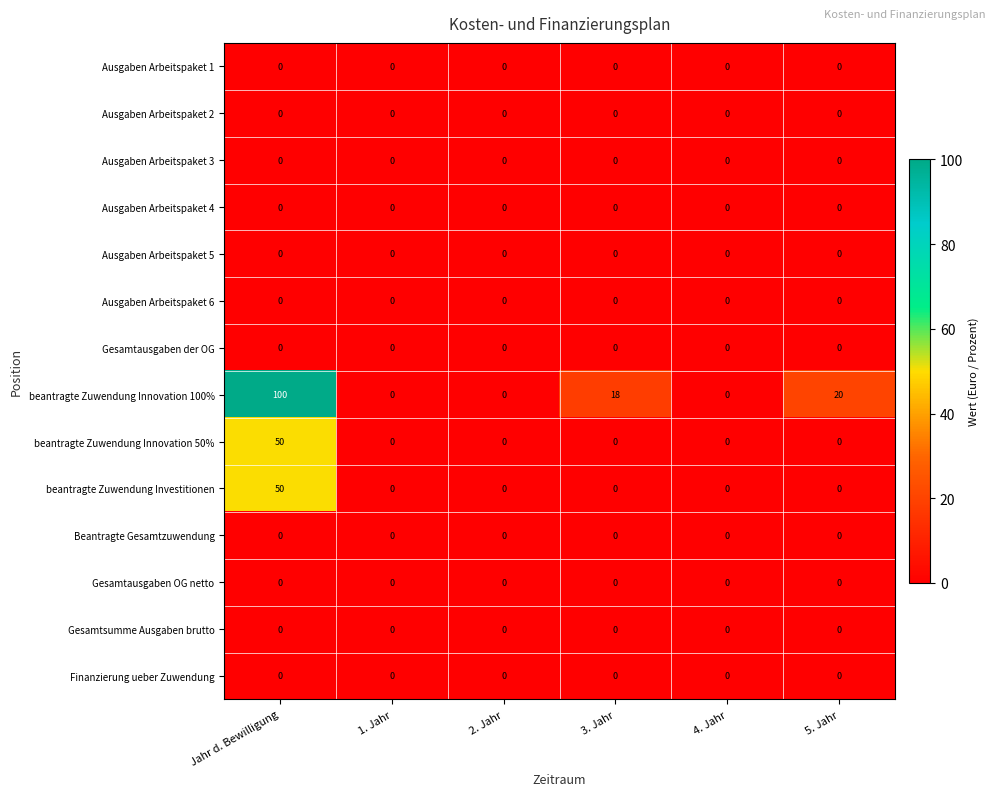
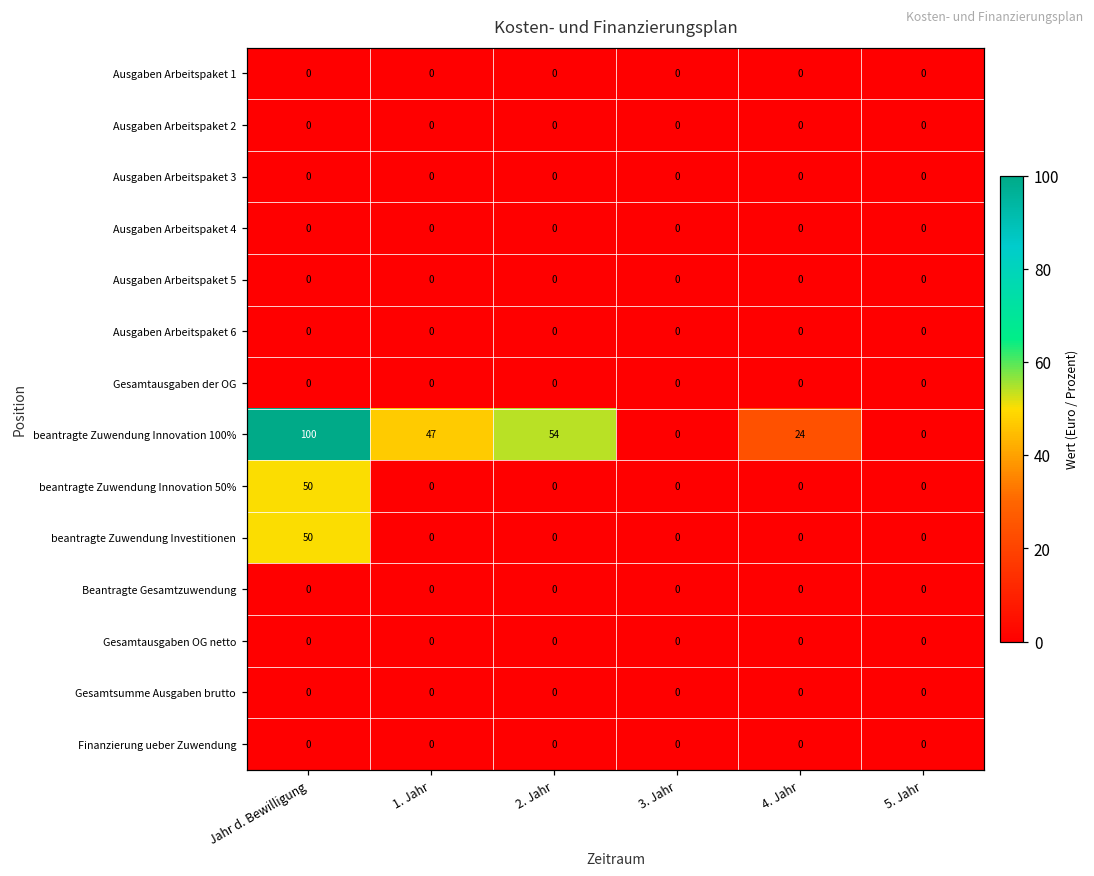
beantragte Zuwendung Innovation 100%, 1. Jahr: 0 -> 47
beantragte Zuwendung Innovation 100%, 2. Jahr: 0 -> 54
beantragte Zuwendung Innovation 100%, 3. Jahr: 18 -> 0
beantragte Zuwendung Innovation 100%, 4. Jahr: 0 -> 24
beantragte Zuwendung Innovation 100%, 5. Jahr: 20 -> 0
